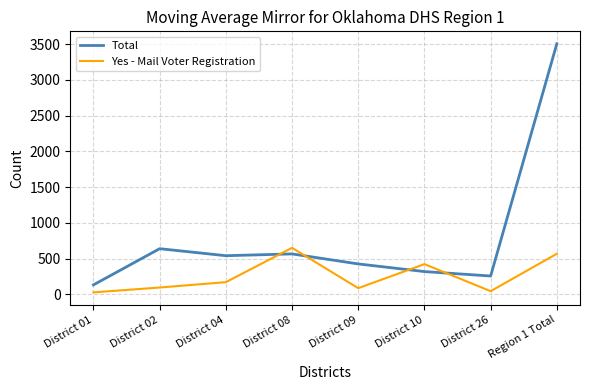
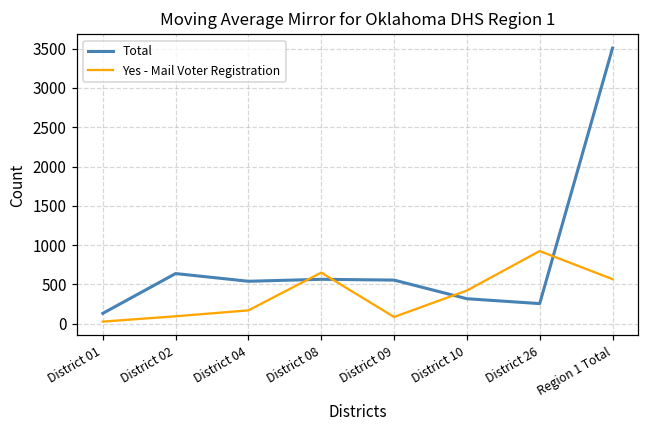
Total, District 09: 400 -> 600
Yes - Mail Voter Registration, District 26: 0 -> 900
